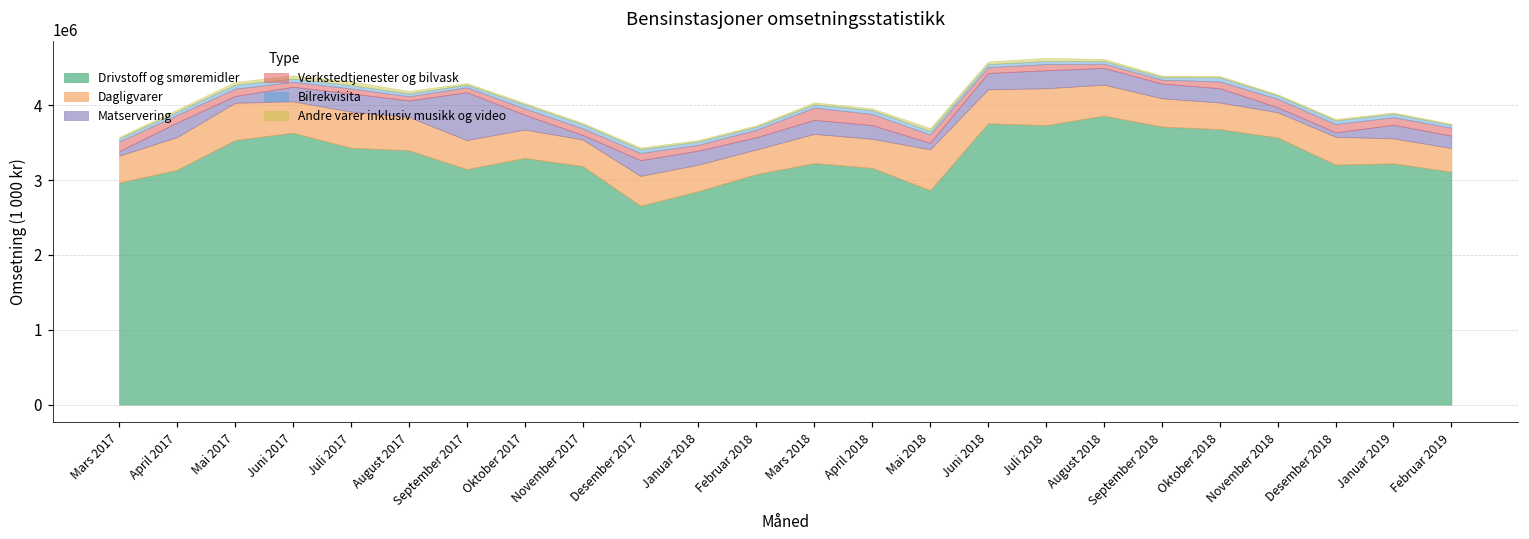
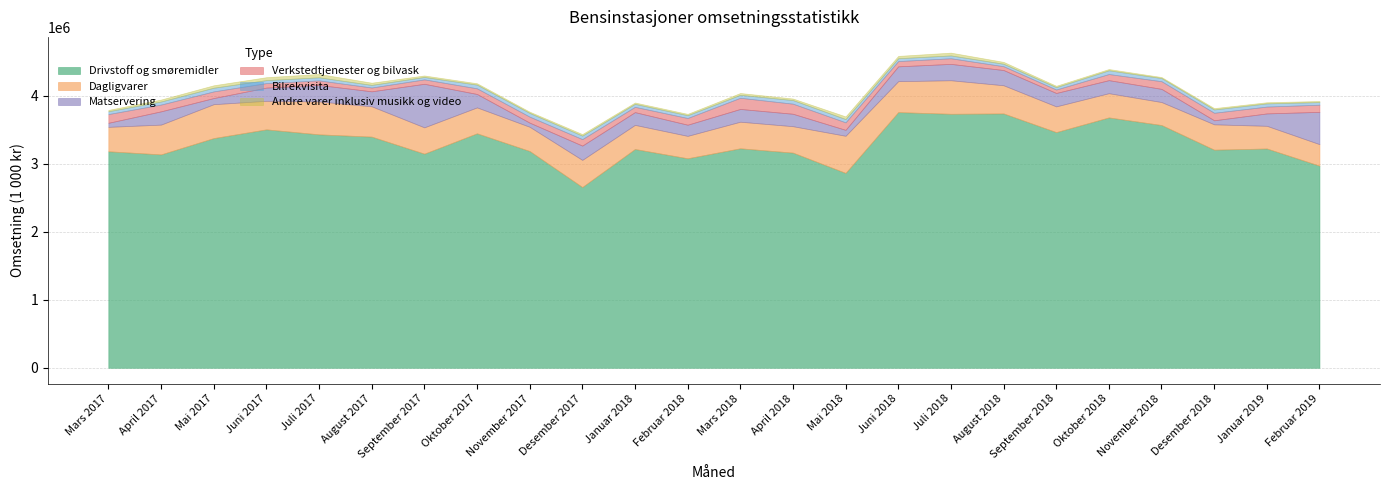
Drivstoff og smøremidler, Mars 2017: 3000000 -> 3200000
Drivstoff og smøremidler, Mai 2017: 3500000 -> 3400000
Drivstoff og smøremidler, Juni 2017: 3600000 -> 3500000
Drivstoff og smøremidler, Oktober 2017: 3300000 -> 3400000
Drivstoff og smøremidler, Januar 2018: 2900000 -> 3200000
Drivstoff og smøremidler, August 2018: 3900000 -> 3700000
Drivstoff og smøremidler, September 2018: 3700000 -> 3500000
Matservering, November 2018: 100000 -> 200000
Drivstoff og smøremidler, Februar 2019: 3100000 -> 3000000
Matservering, Februar 2019: 200000 -> 500000
